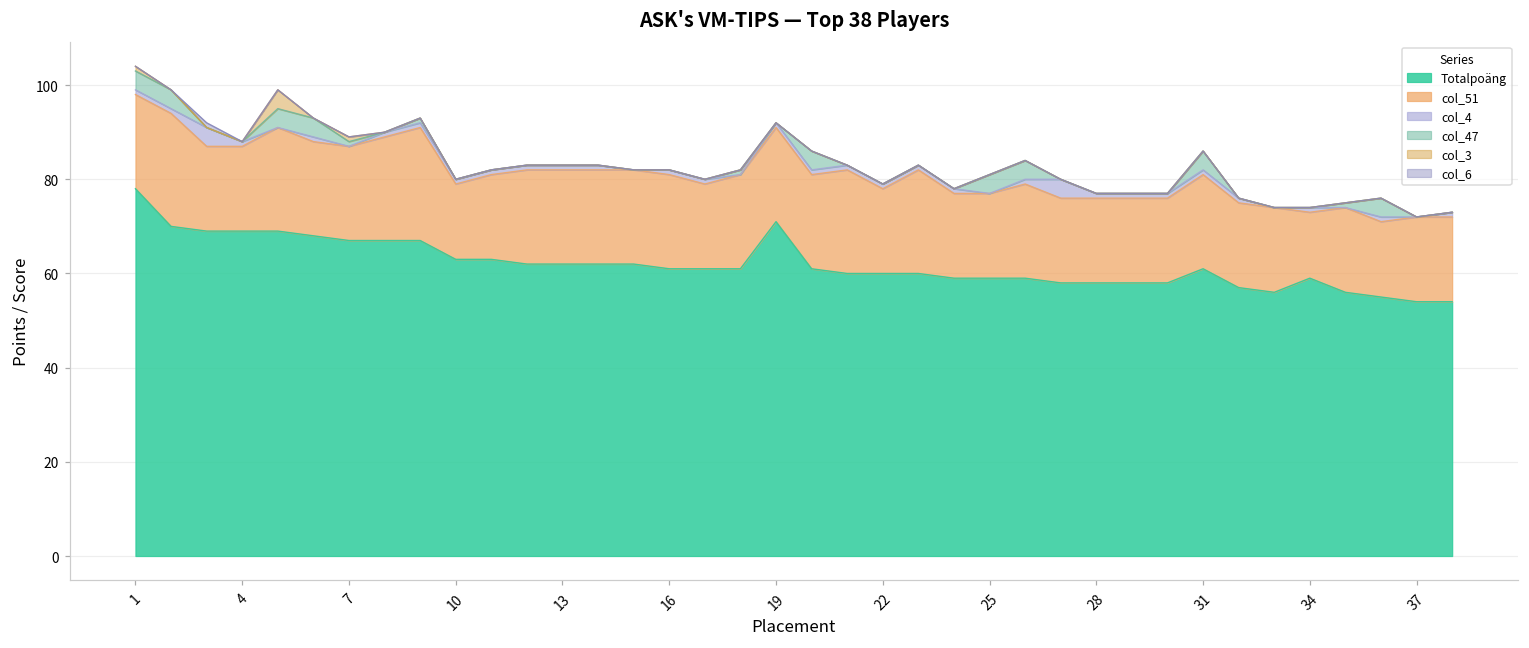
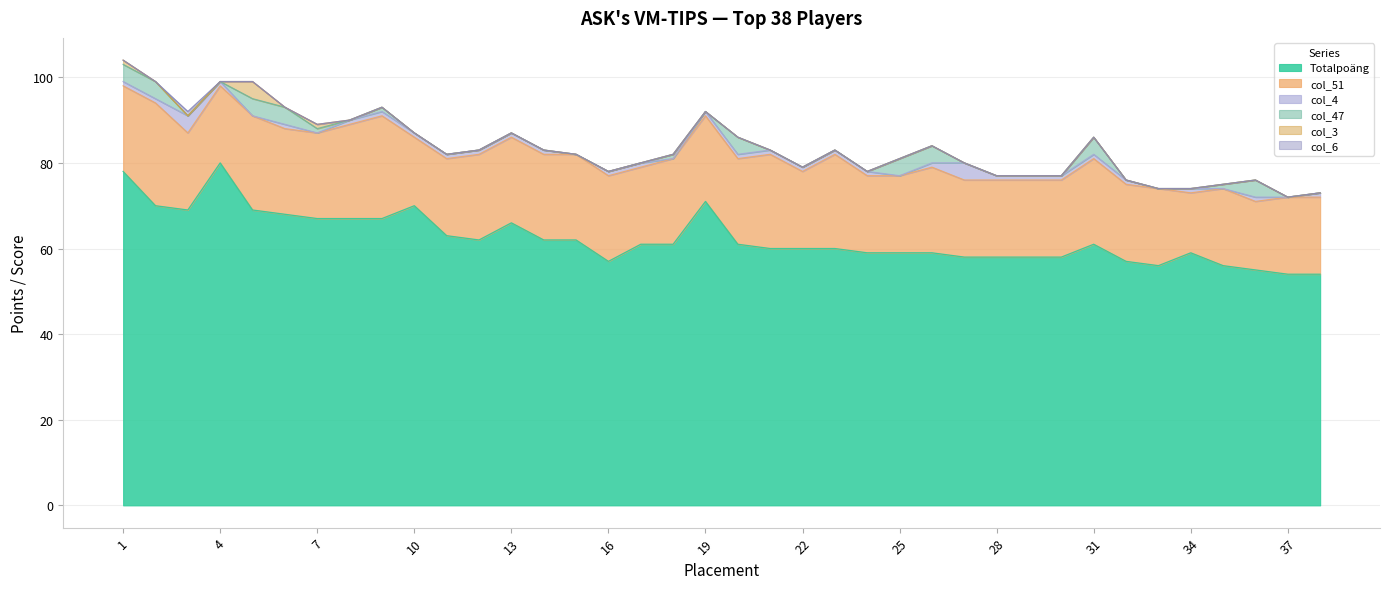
Totalpoäng, 4: 69 -> 80
Totalpoäng, 10: 63 -> 70
Totalpoäng, 13: 62 -> 66
Totalpoäng, 16: 61 -> 57
